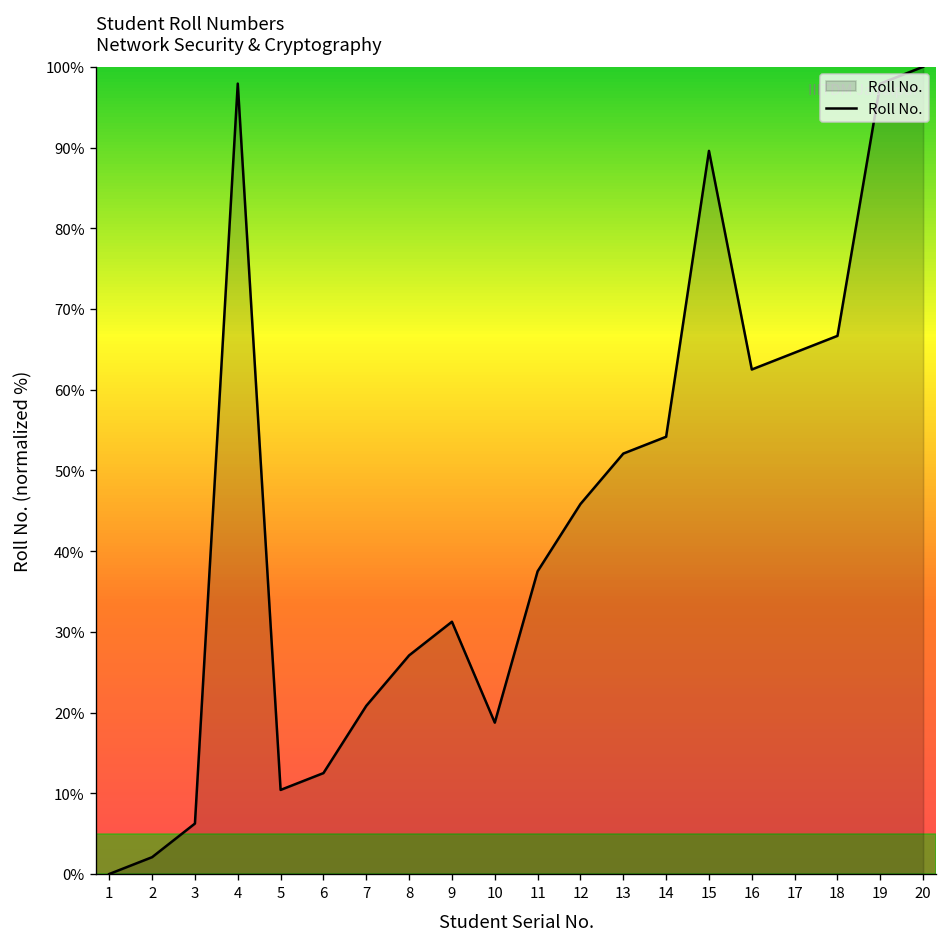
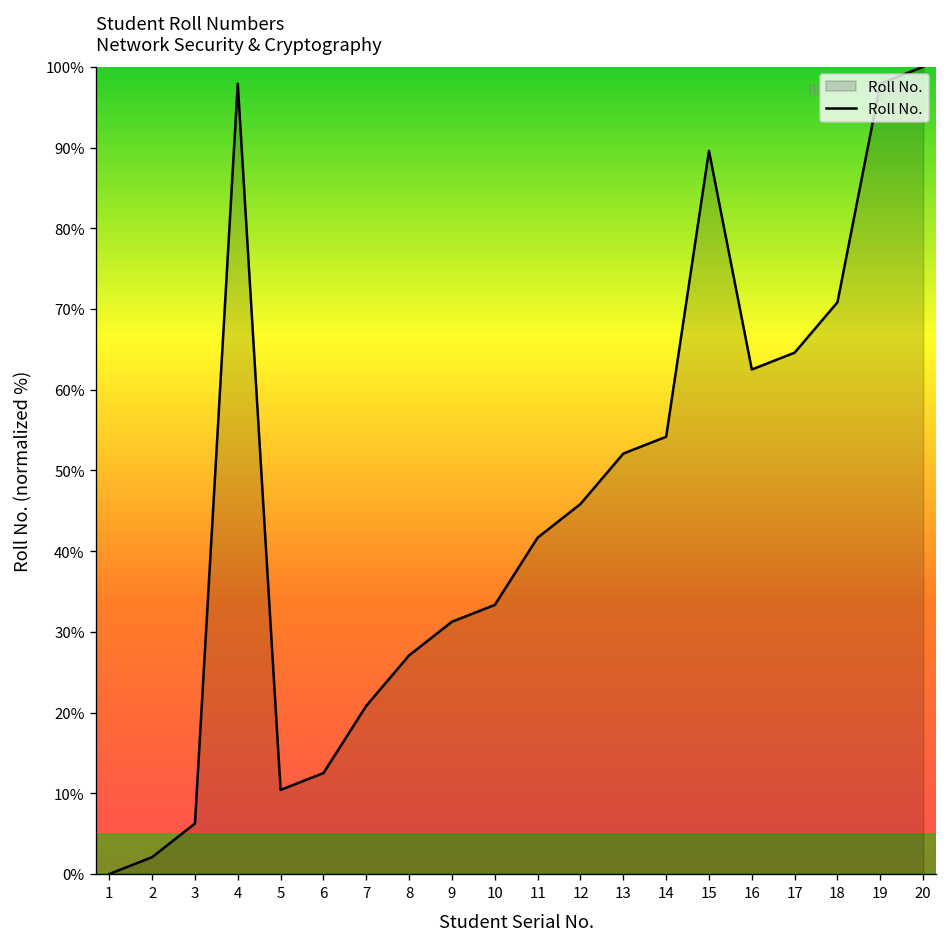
10: 19% -> 33%
11: 38% -> 42%
18: 67% -> 71%
